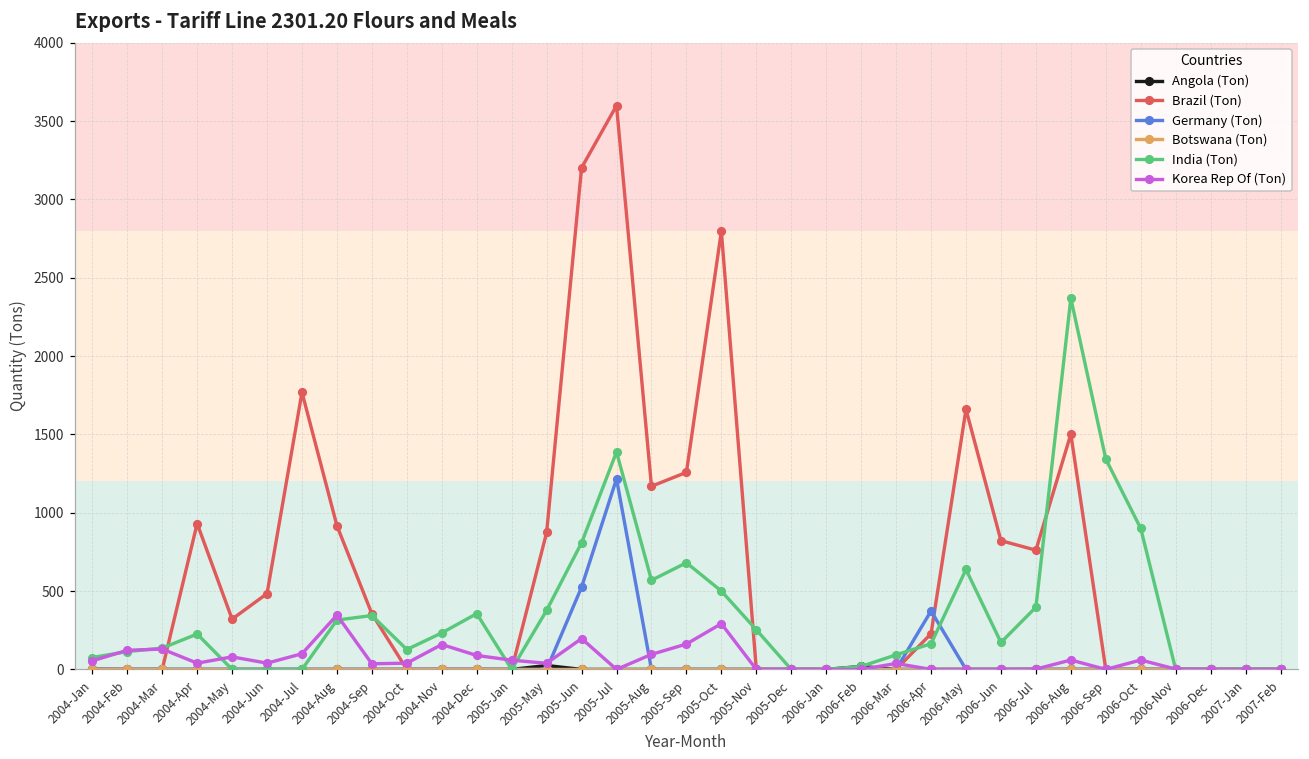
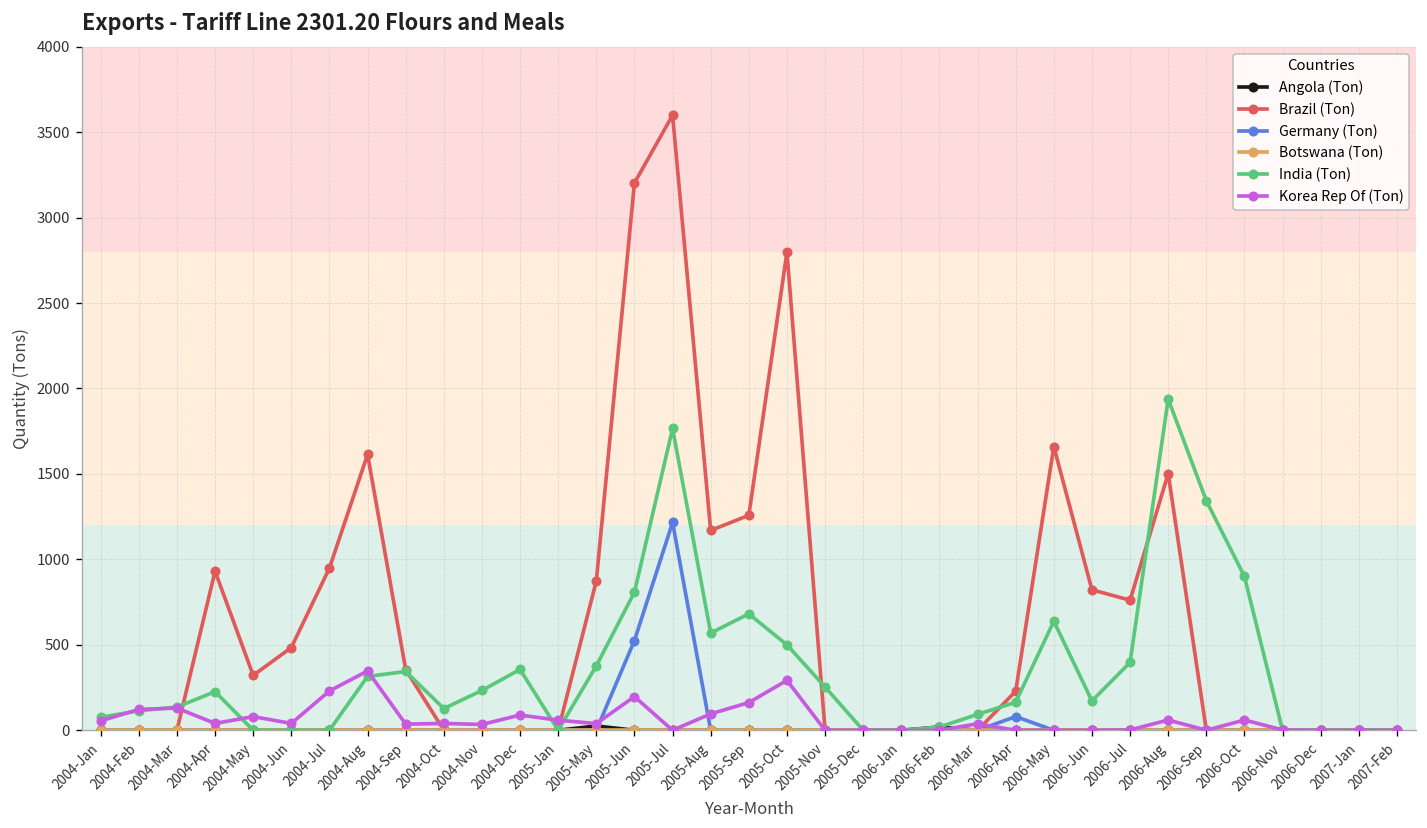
Brazil (Ton), 2004-Jul: 1770 -> 950
Korea Rep Of (Ton), 2004-Jul: 100 -> 230
Brazil (Ton), 2004-Aug: 920 -> 1610
Korea Rep Of (Ton), 2004-Nov: 160 -> 30
India (Ton), 2005-Jul: 1390 -> 1770
Germany (Ton), 2006-Apr: 370 -> 80
India (Ton), 2006-Aug: 2370 -> 1940
